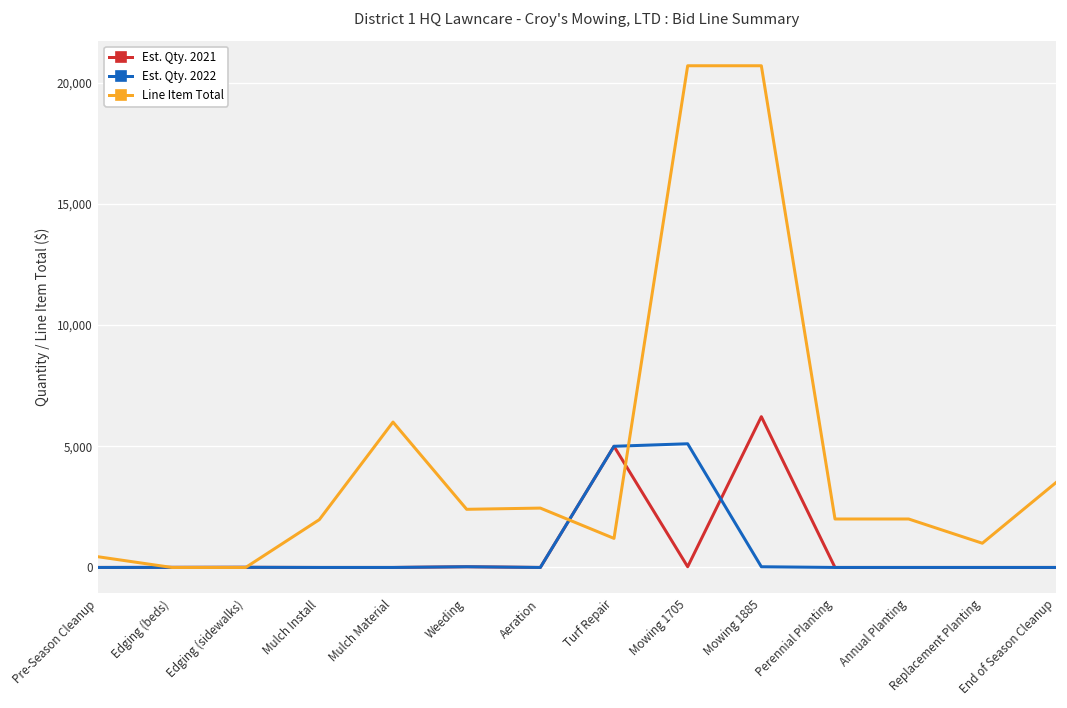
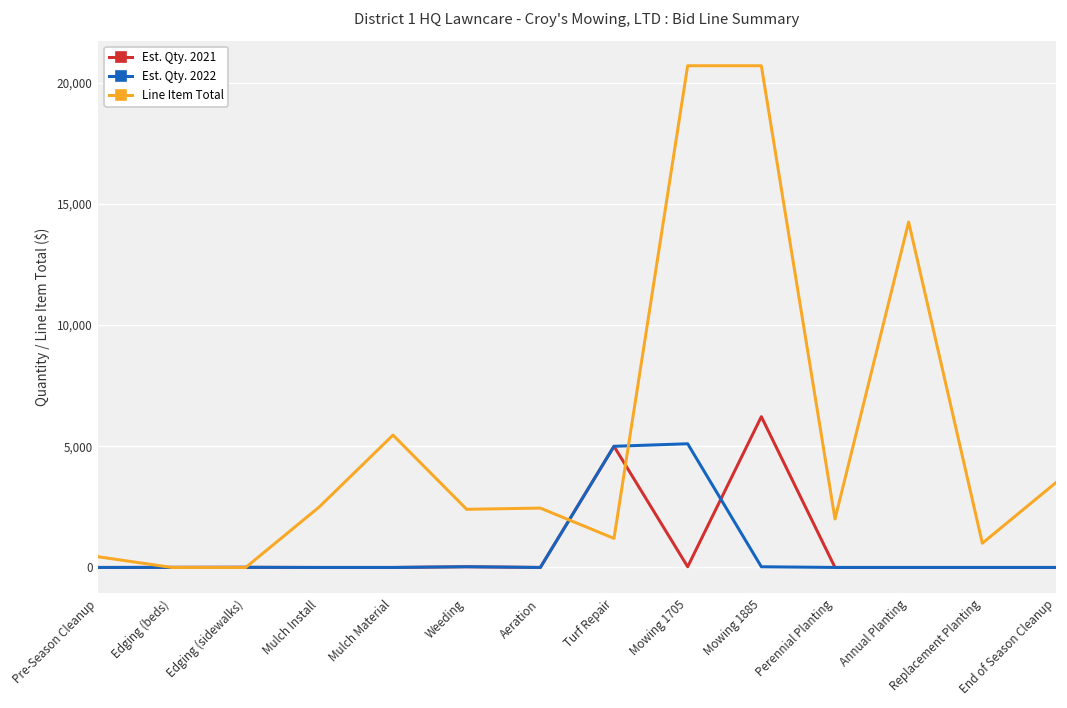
Line Item Total, Mulch Install: 2,000 -> 2,500
Line Item Total, Mulch Material: 6,000 -> 5,500
Line Item Total, Annual Planting: 2,000 -> 14,300
